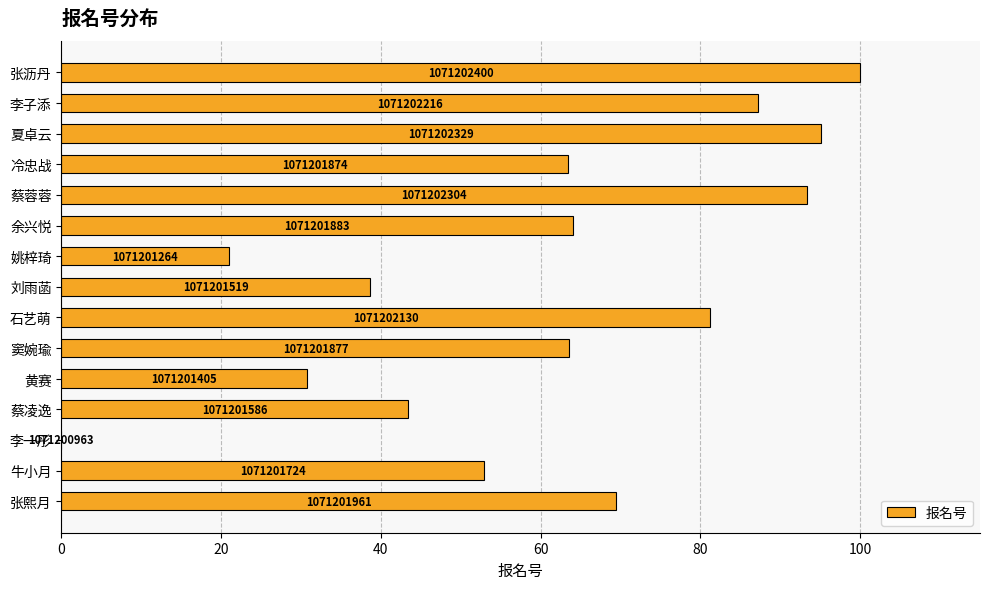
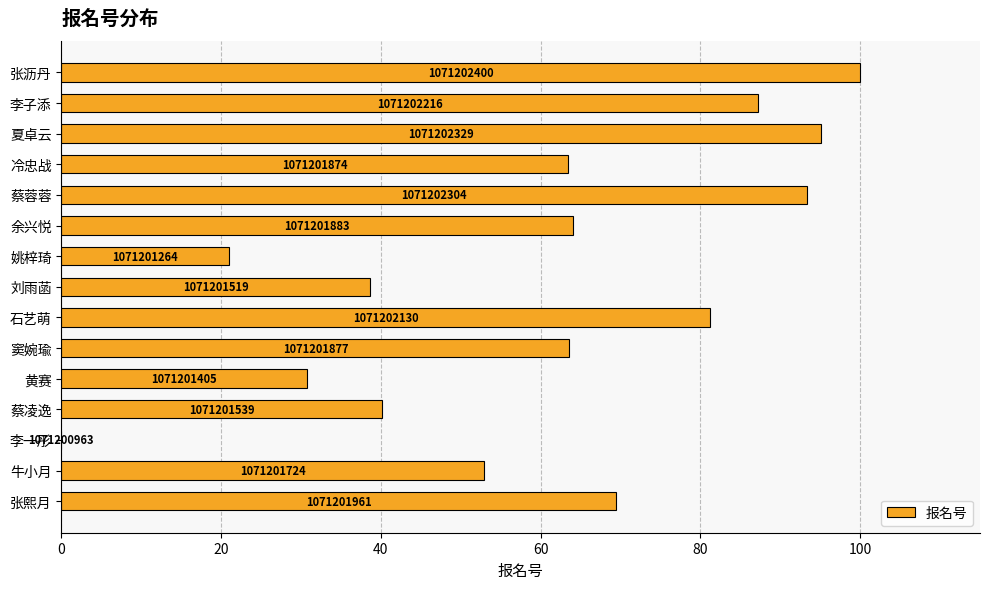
蔡凌逸: 1071201586 -> 1071201539
